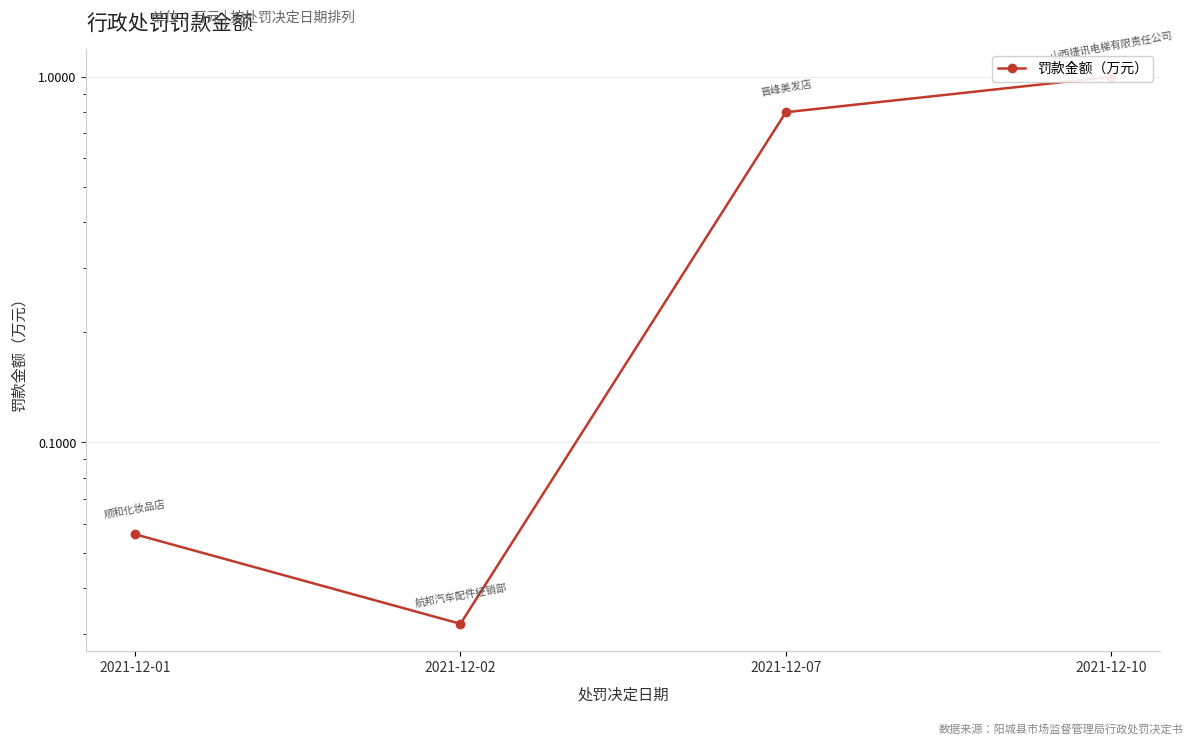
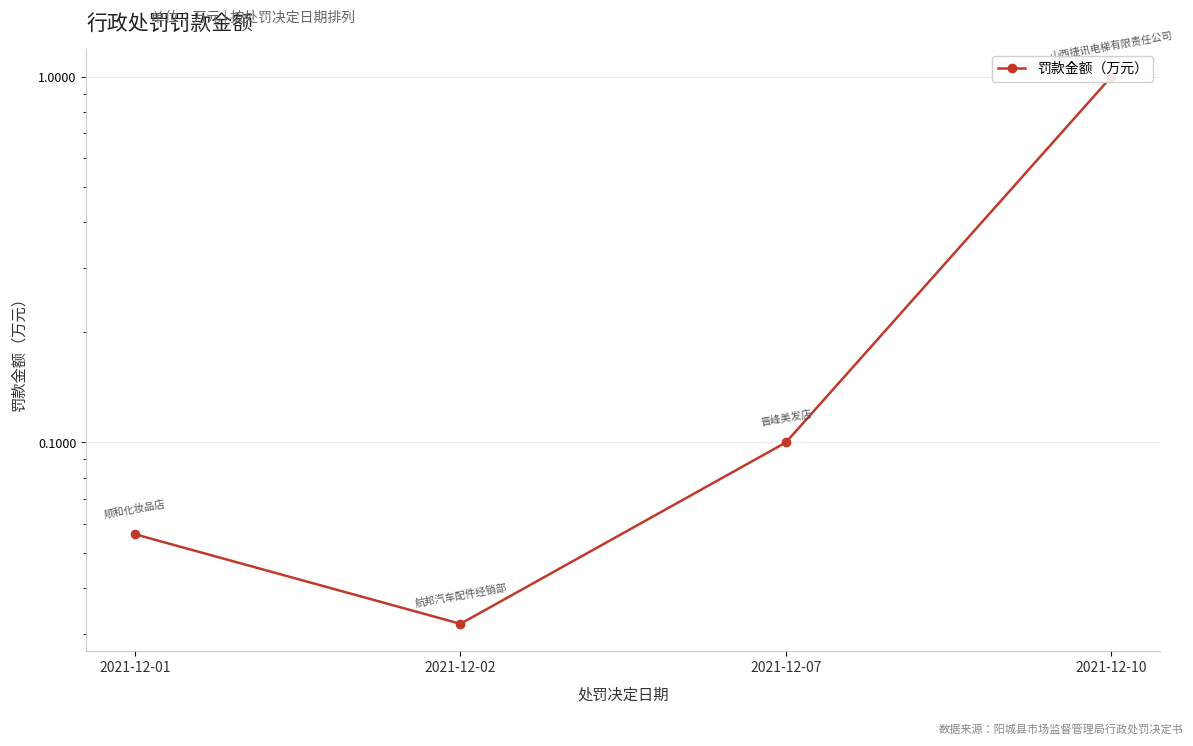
2021-12-07: 0.8 -> 0.1
